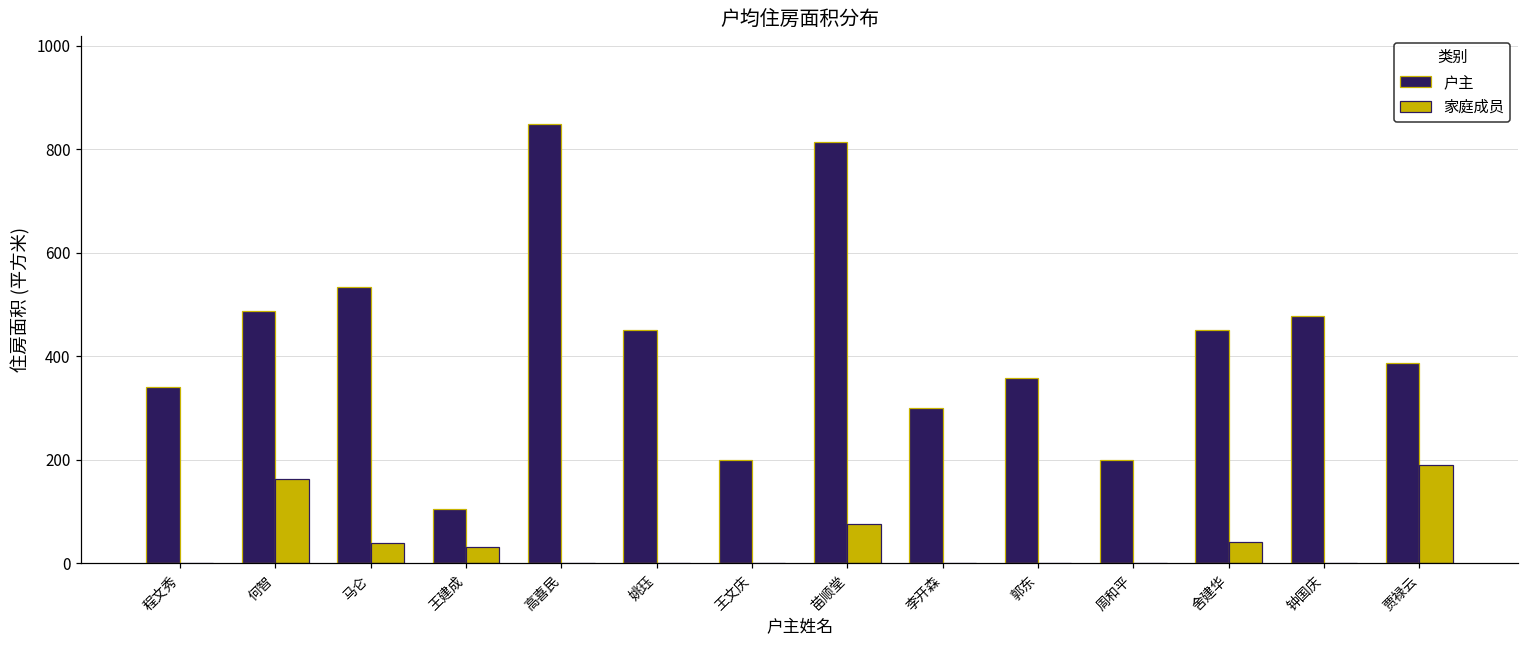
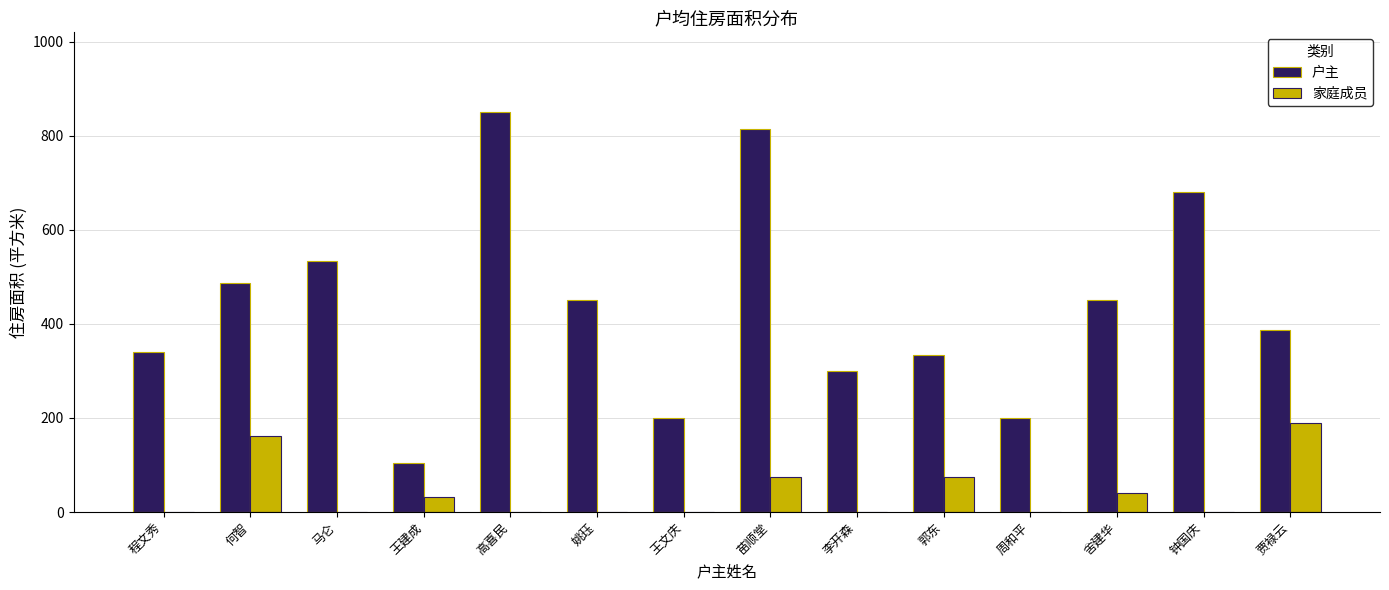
家庭成员, 马仑: 40 -> 0
户主, 郭东: 360 -> 330
家庭成员, 郭东: 0 -> 70
户主, 钟国庆: 480 -> 680
